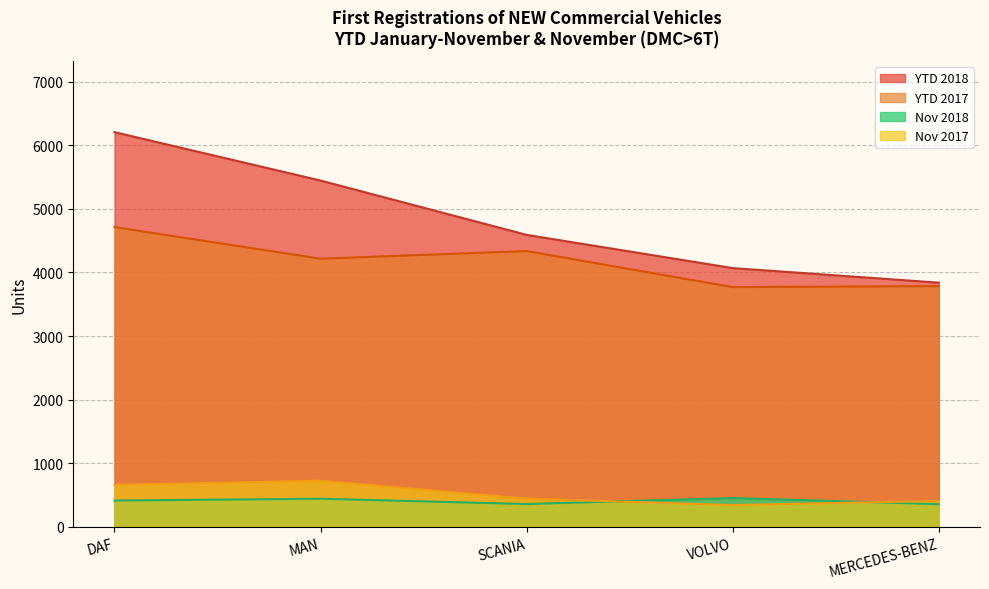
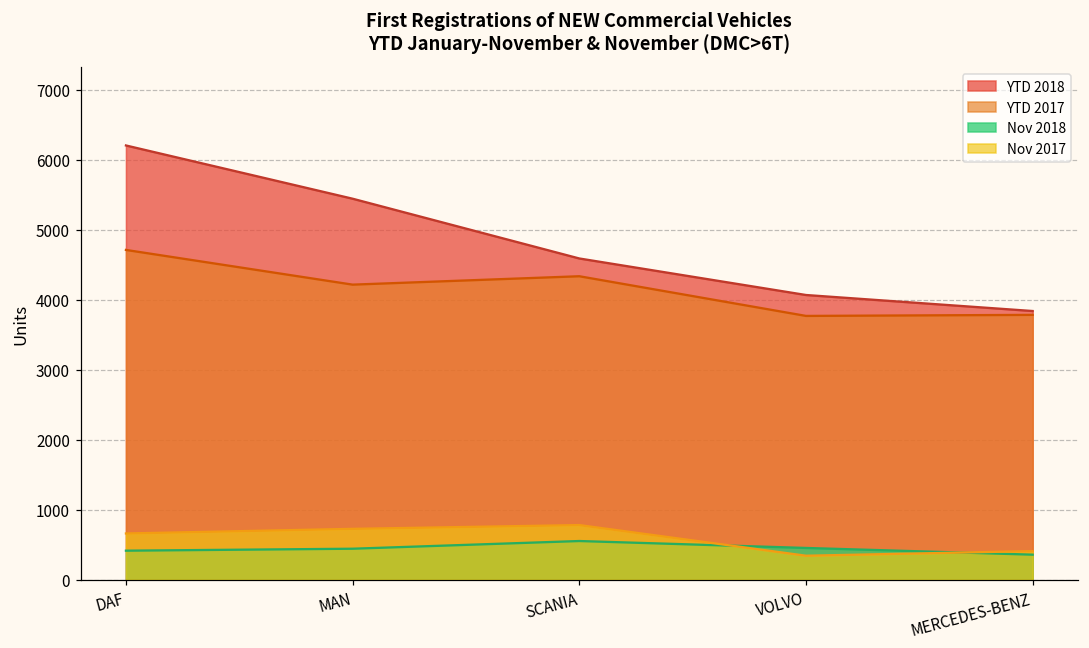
Nov 2018, SCANIA: 400 -> 600
Nov 2017, SCANIA: 400 -> 800
